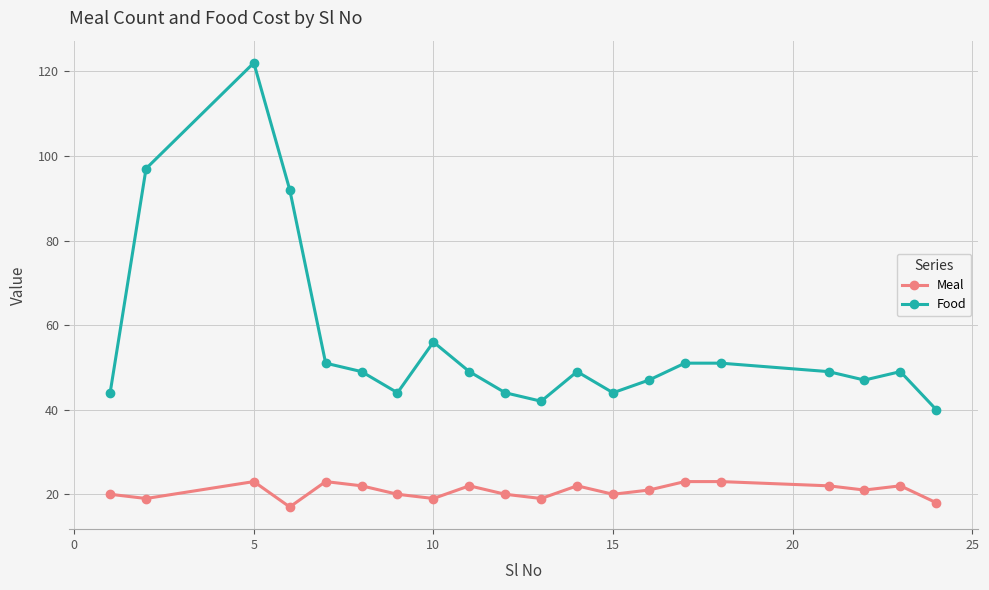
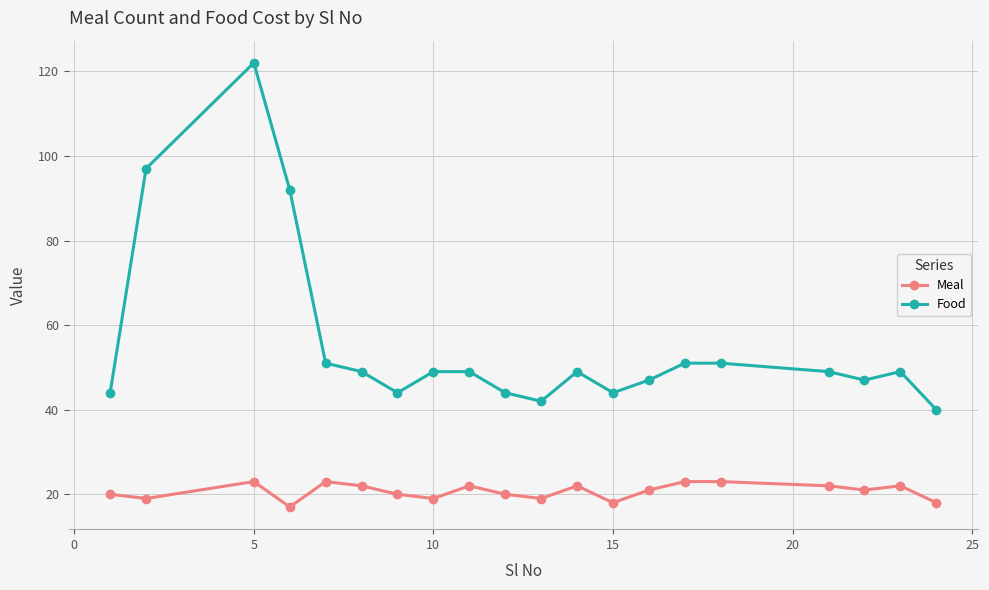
Food, 10: 56 -> 49
Meal, 15: 20 -> 18
